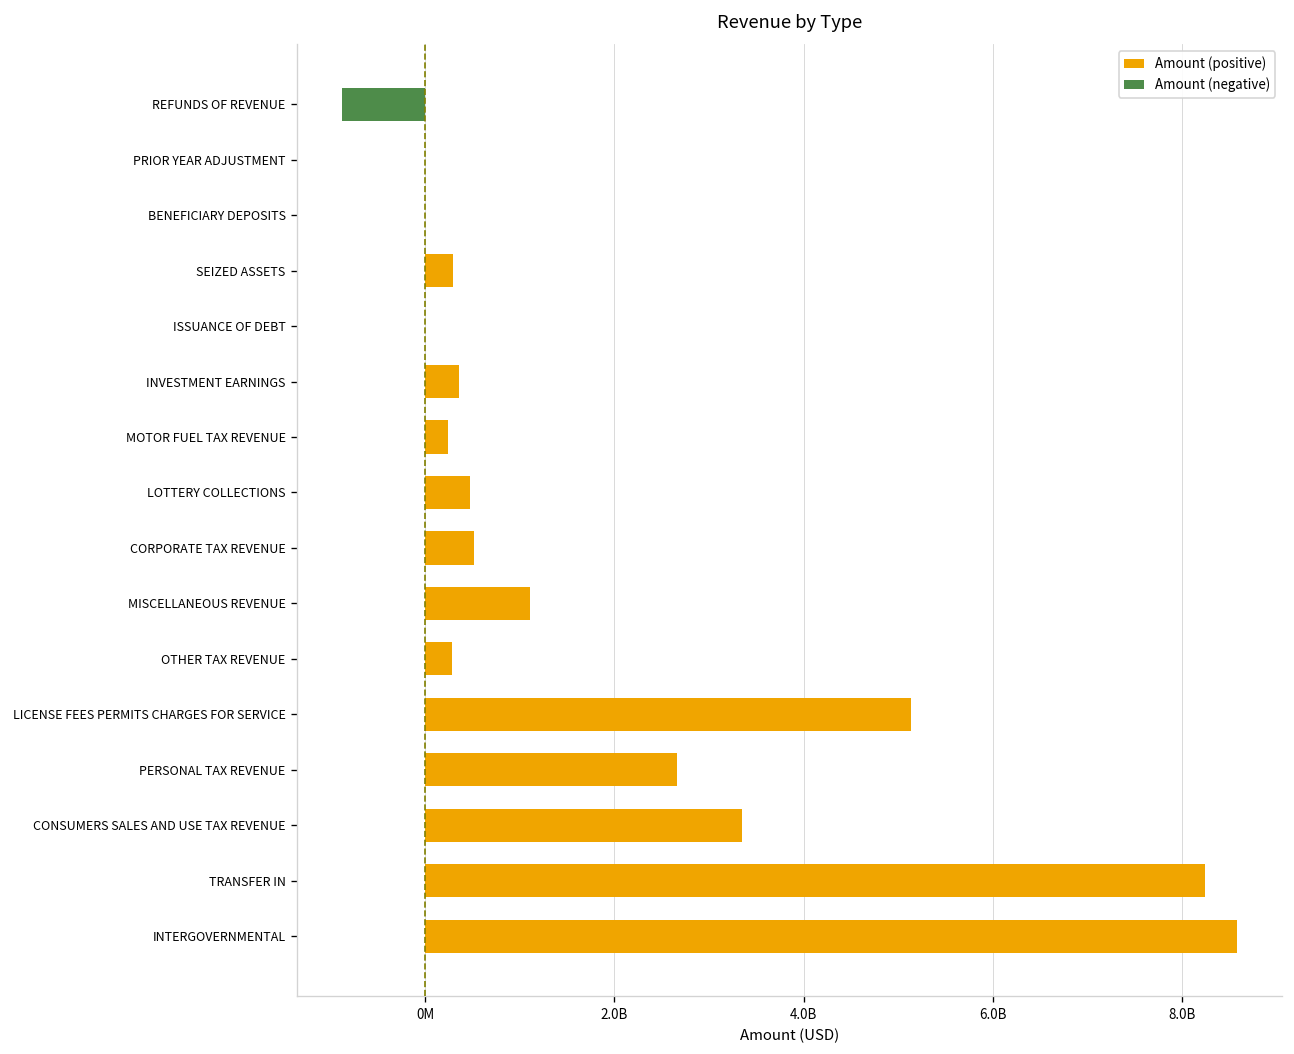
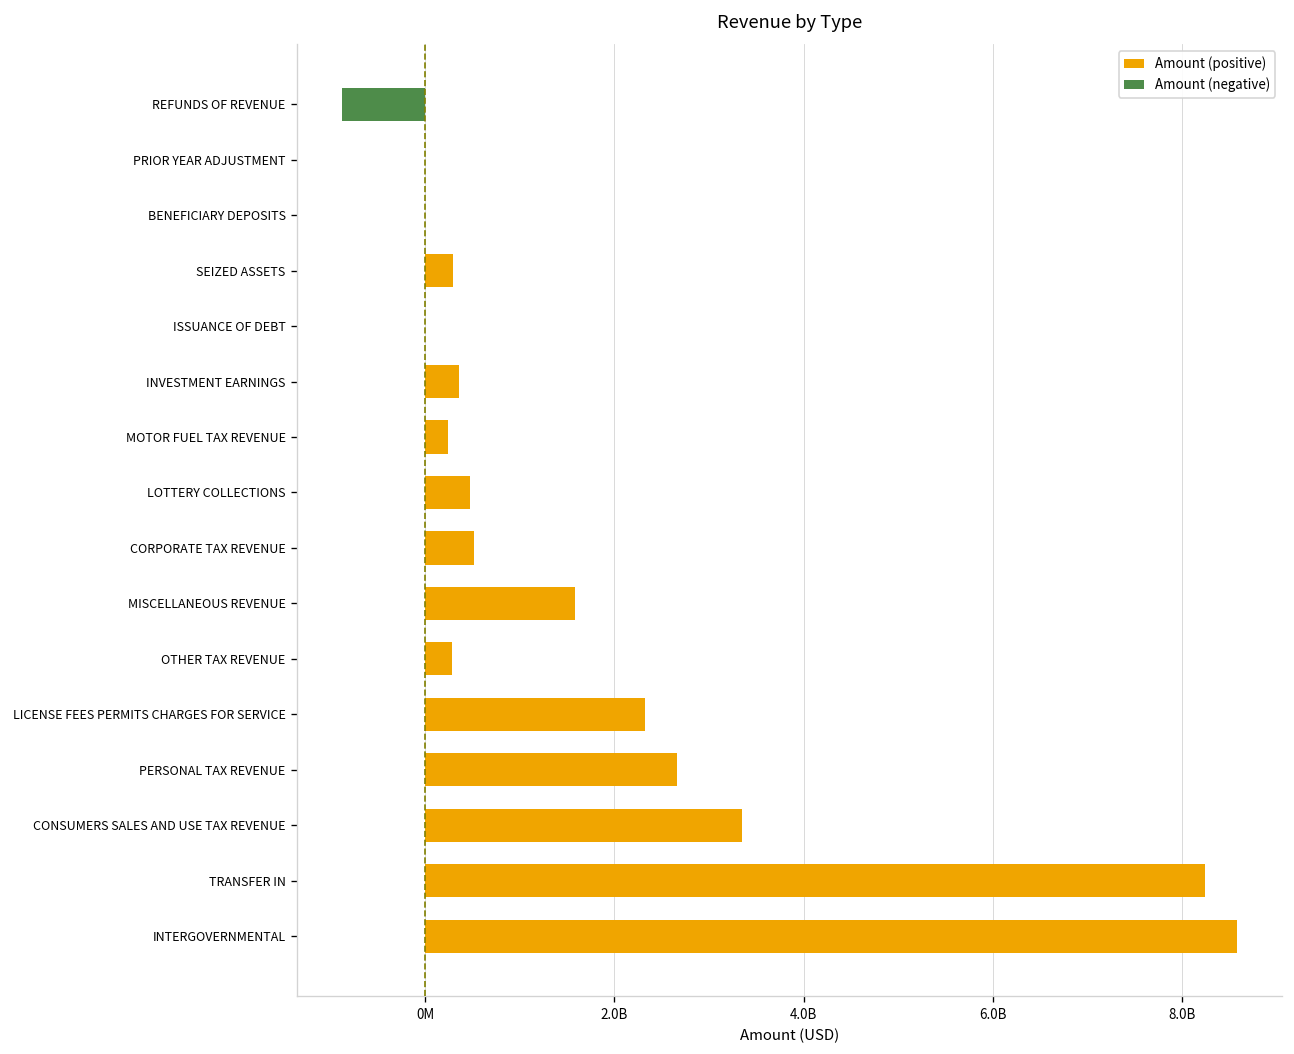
Amount (positive), MISCELLANEOUS REVENUE: 1100000000 -> 1600000000
Amount (positive), LICENSE FEES PERMITS CHARGES FOR SERVICE: 5100000000 -> 2300000000
